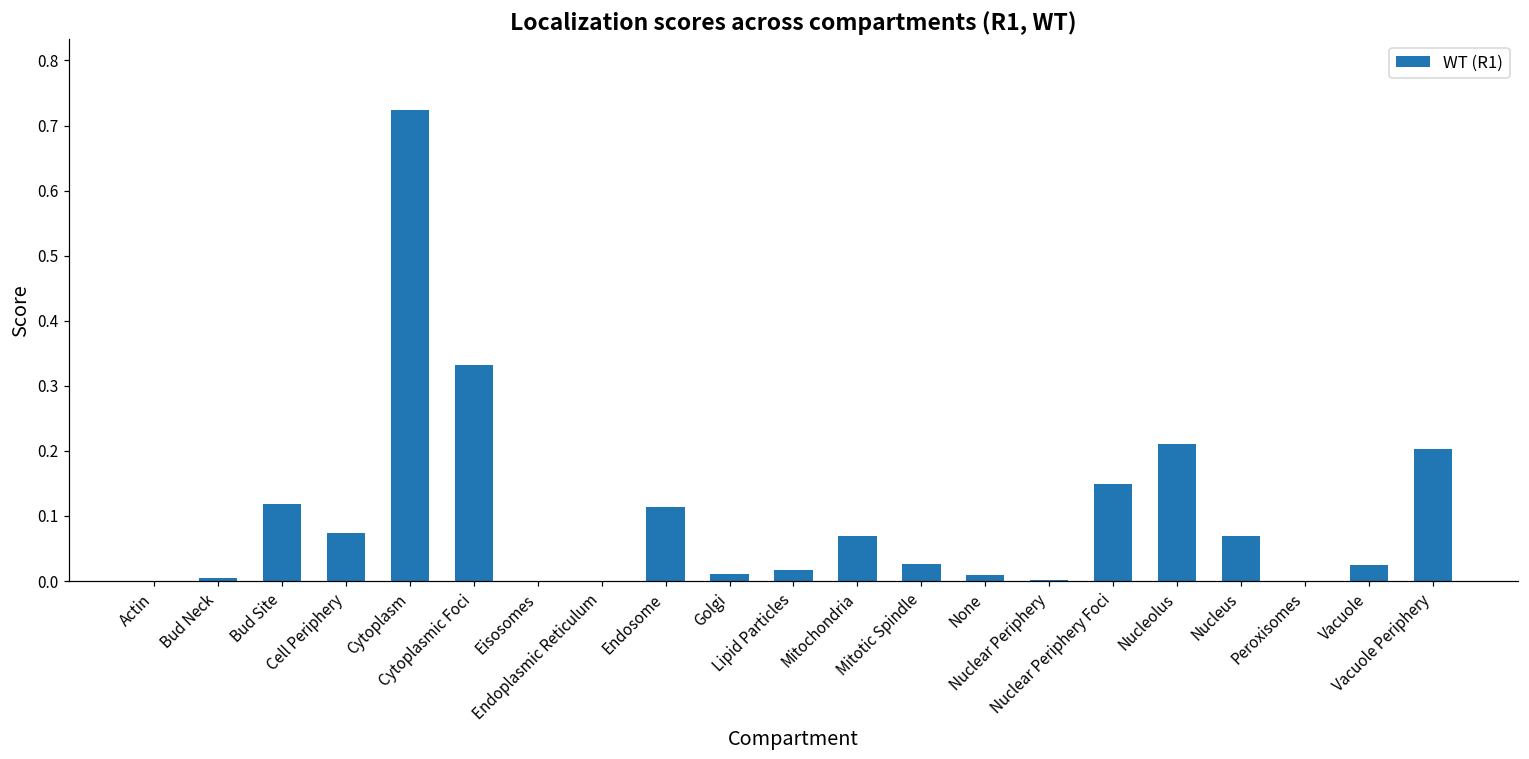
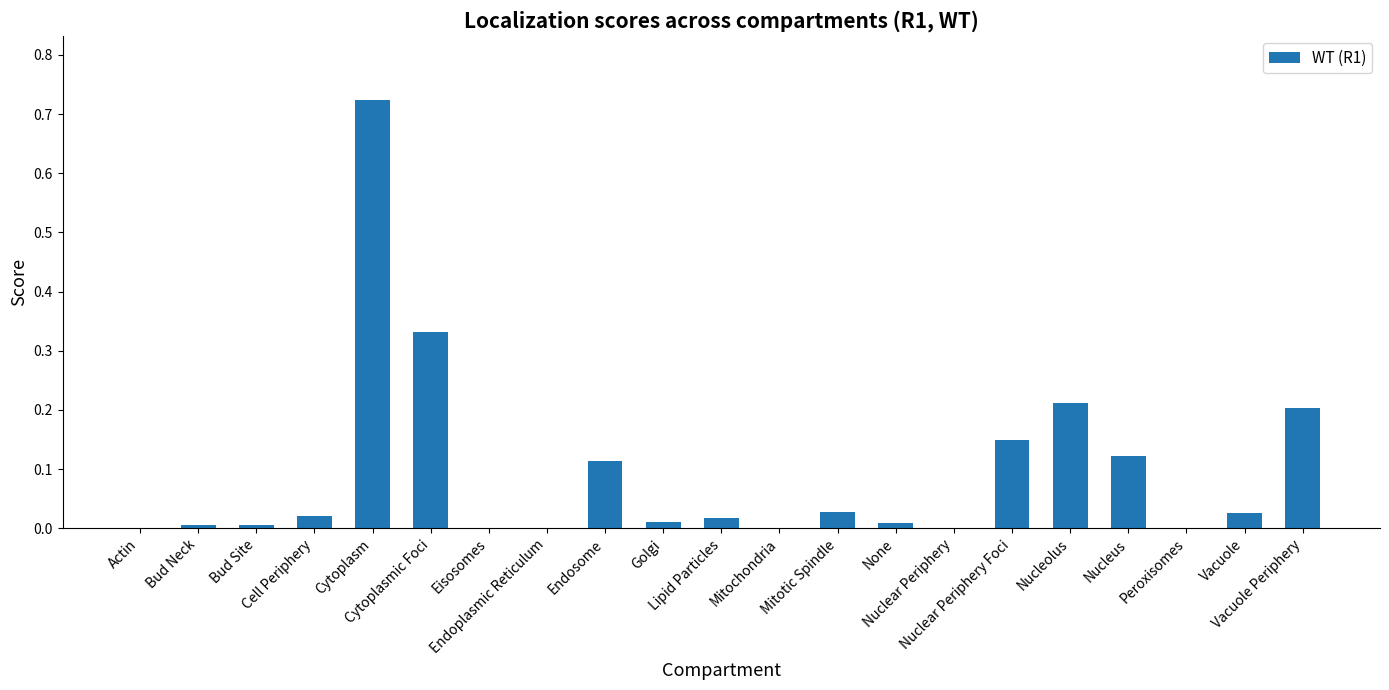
Bud Site: 0.12 -> 0.01
Cell Periphery: 0.07 -> 0.02
Mitochondria: 0.07 -> 0.00
Nucleus: 0.07 -> 0.12
